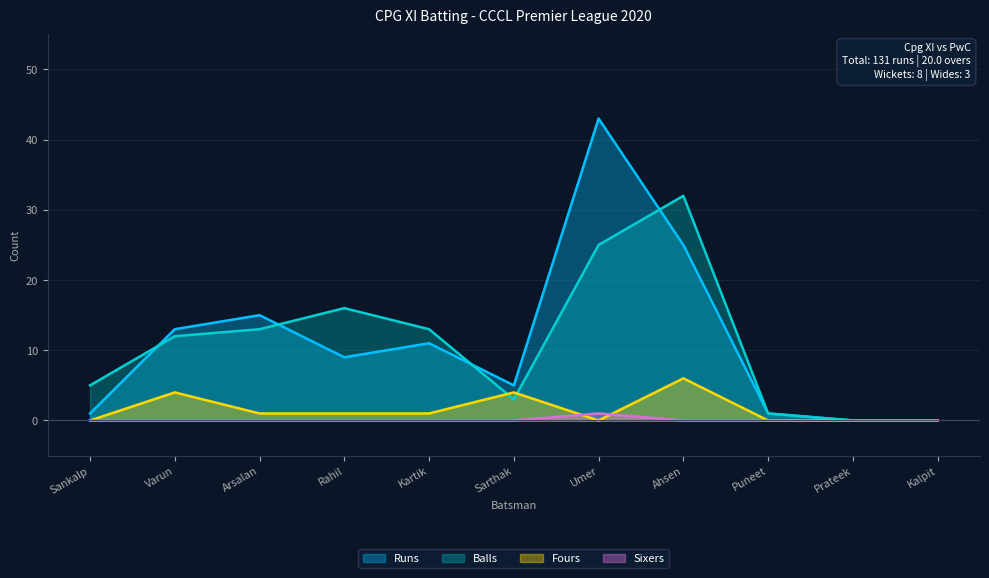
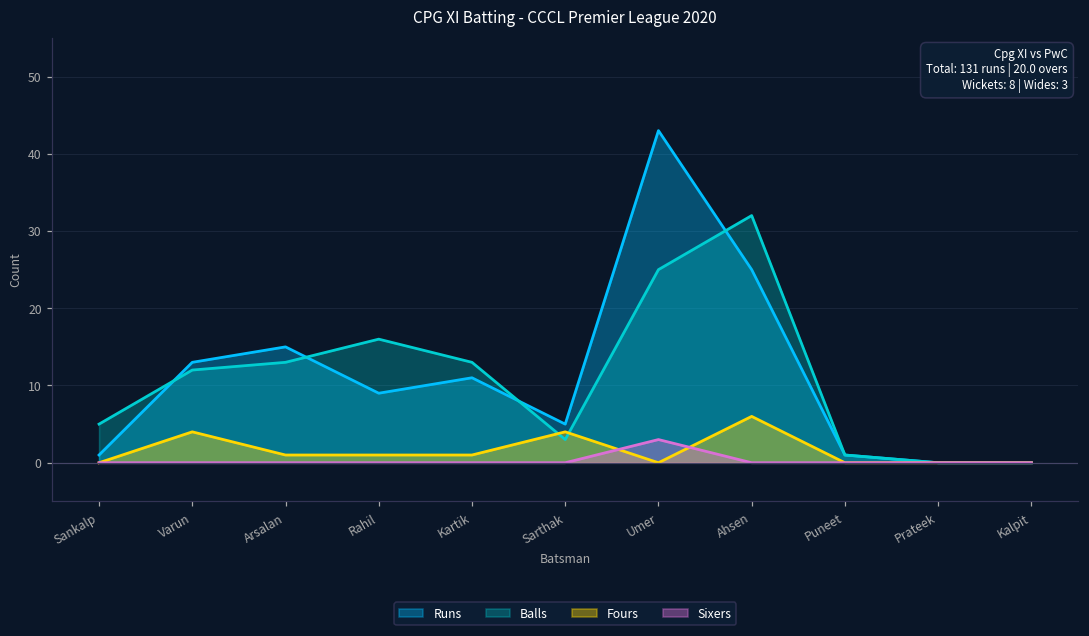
Sixers, Umer: 1 -> 3
